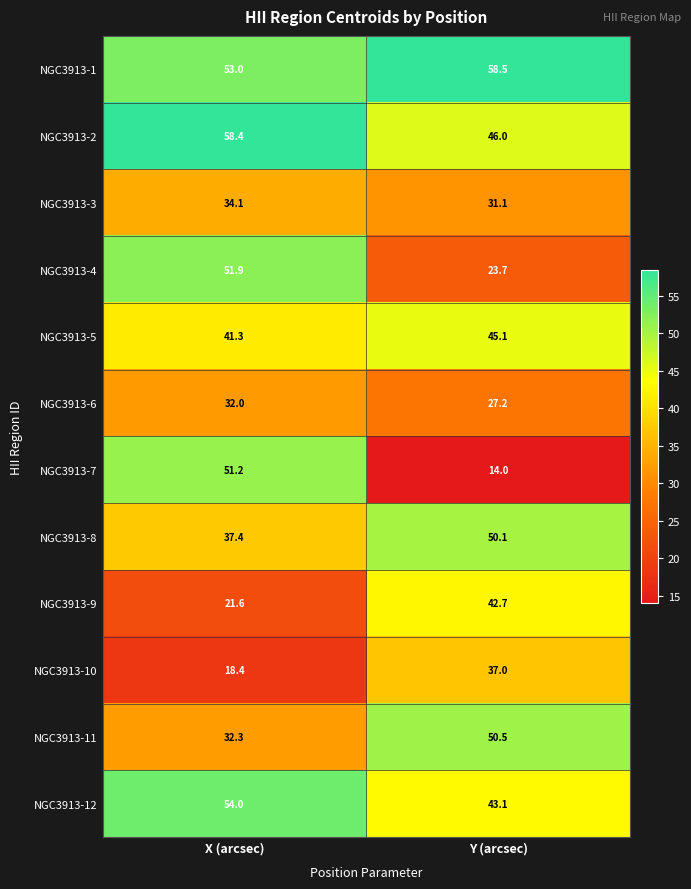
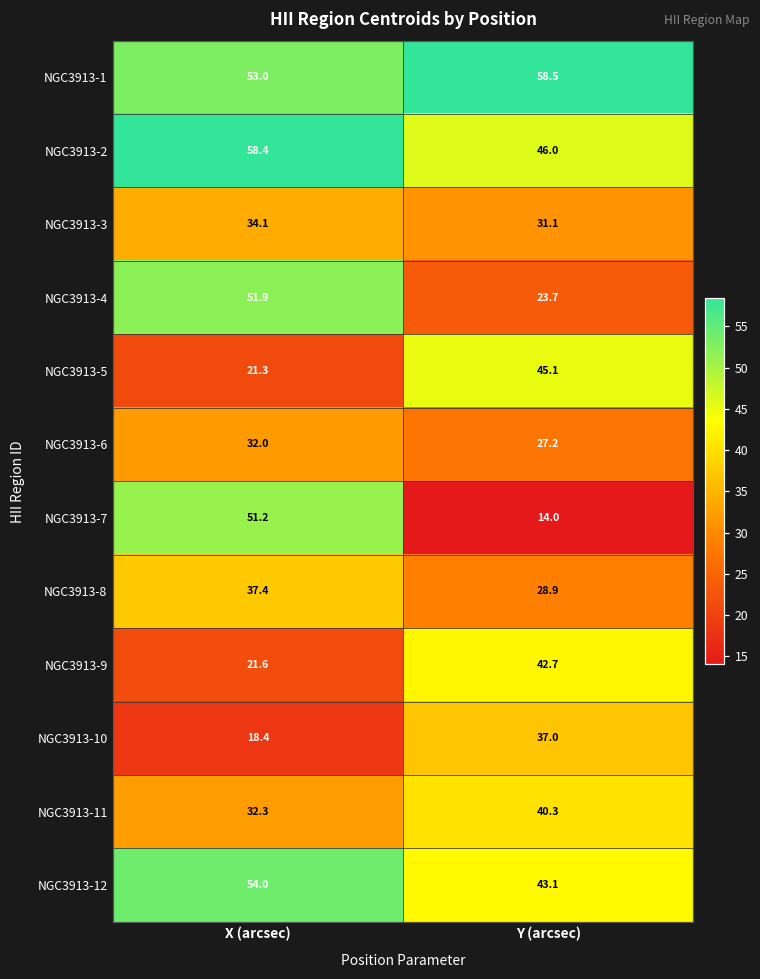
NGC3913-5, X (arcsec): 41.3 -> 21.3
NGC3913-8, Y (arcsec): 50.1 -> 28.9
NGC3913-11, Y (arcsec): 50.5 -> 40.3
